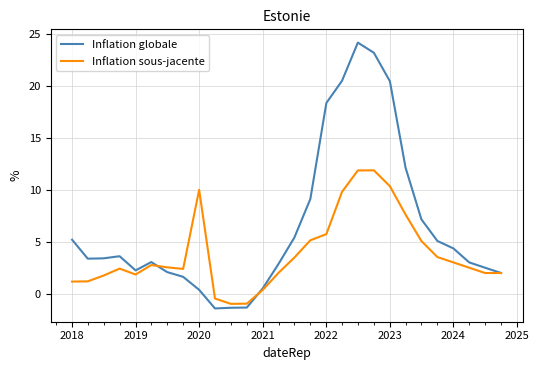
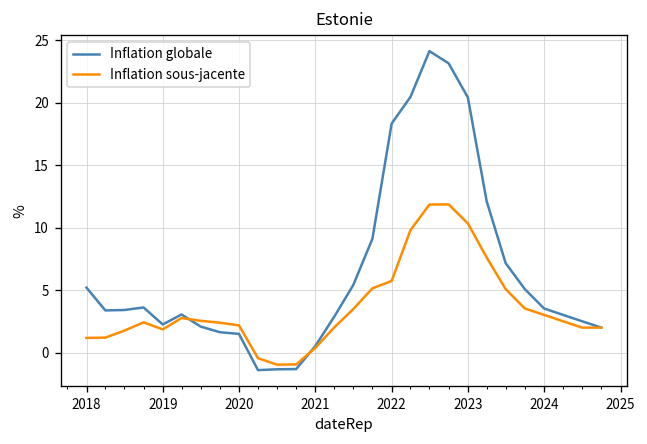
Inflation globale, 2020: 0.4 -> 1.5
Inflation sous-jacente, 2020: 10.0 -> 2.2
Inflation globale, 2024: 4.4 -> 3.5
